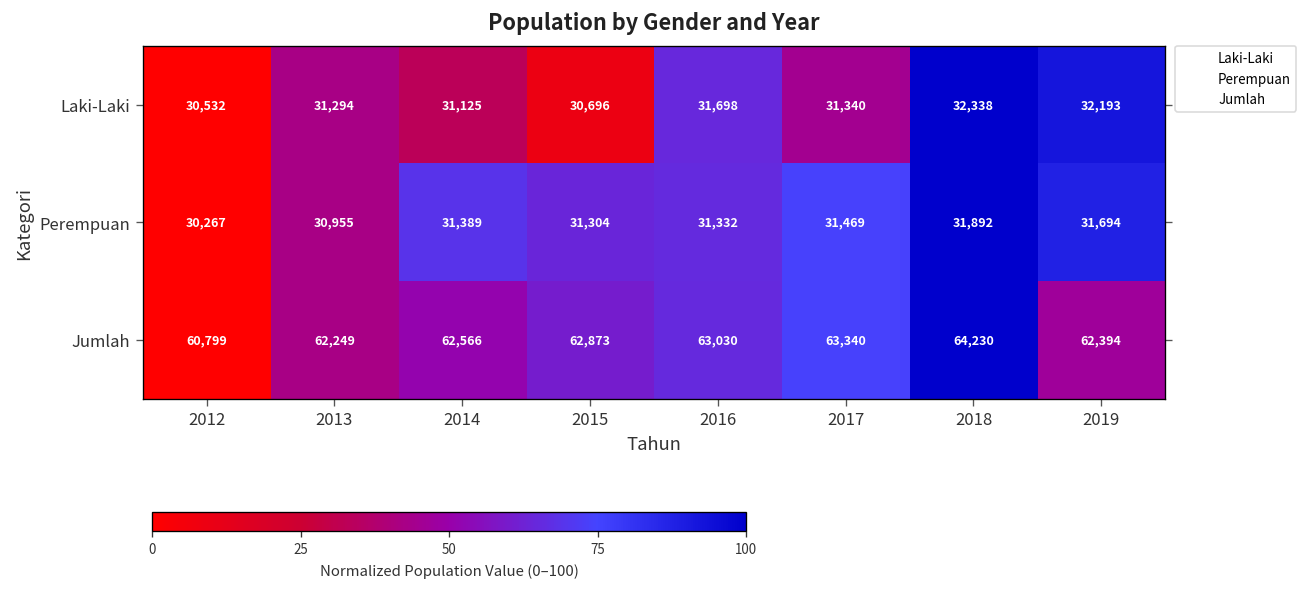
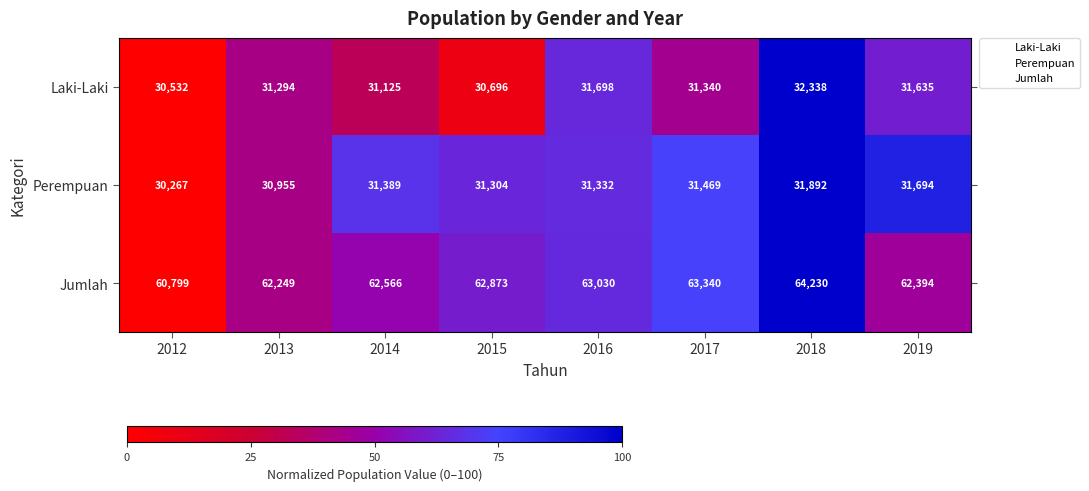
Laki-Laki, 2019: 32,193 -> 31,635
